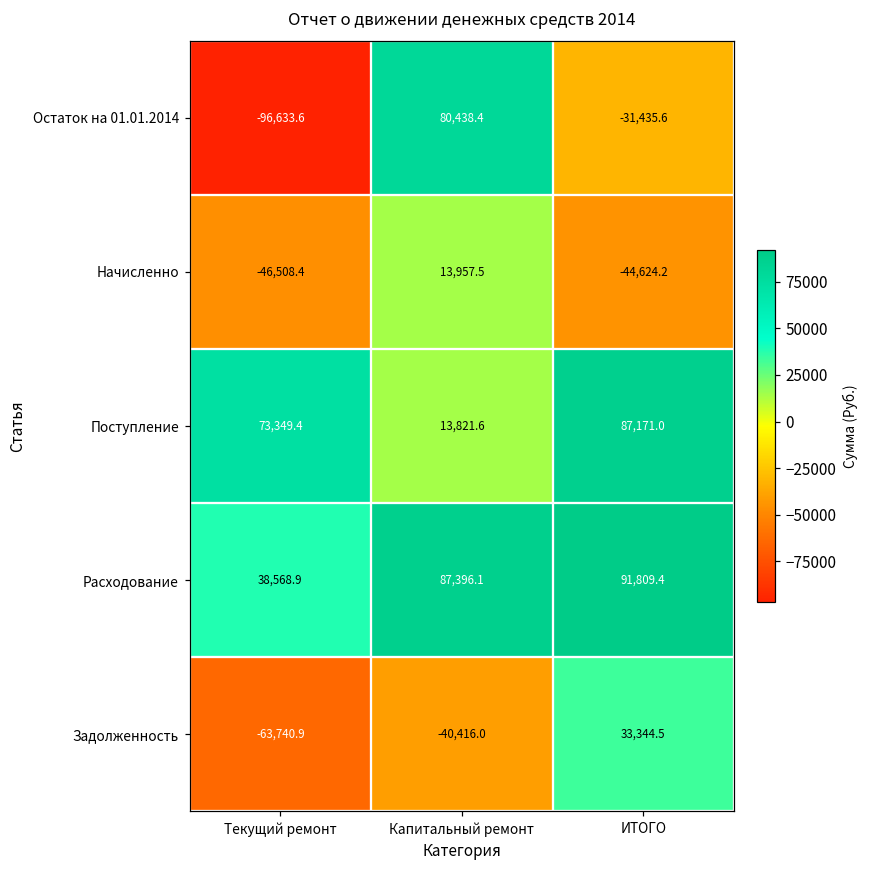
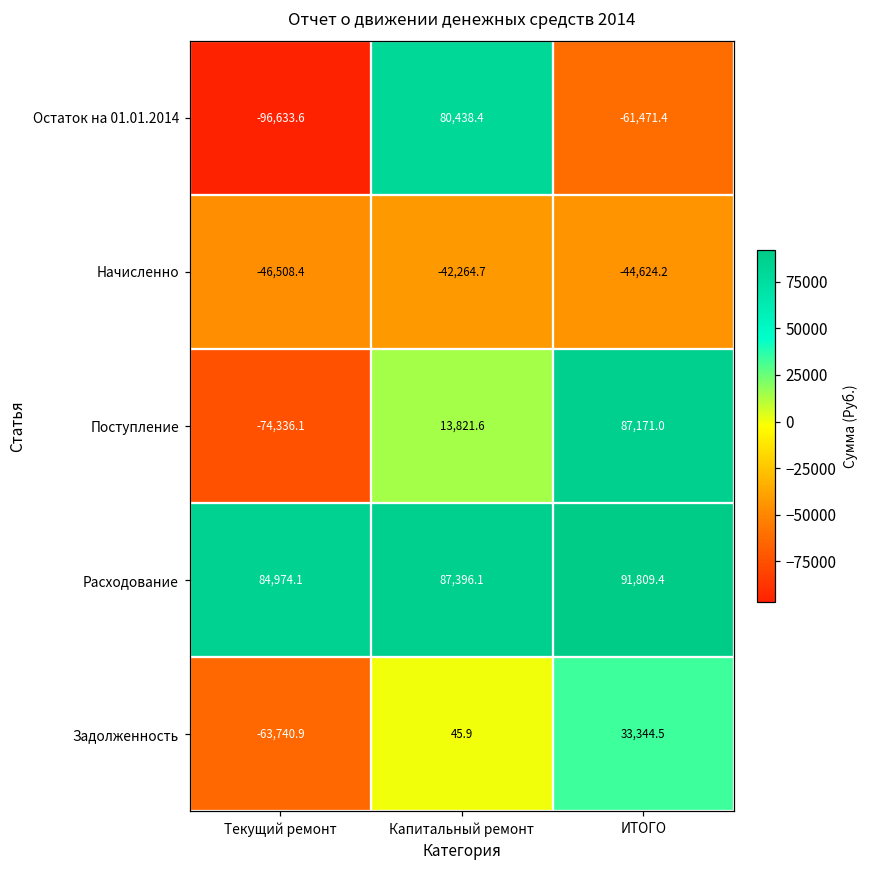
Остаток на 01.01.2014, ИТОГО: -31,435.6 -> -61,471.4
Начисленно, Капитальный ремонт: 13,957.5 -> -42,264.7
Поступление, Текущий ремонт: 73,349.4 -> -74,336.1
Расходование, Текущий ремонт: 38,568.9 -> 84,974.1
Задолженность, Капитальный ремонт: -40,416.0 -> 45.9
